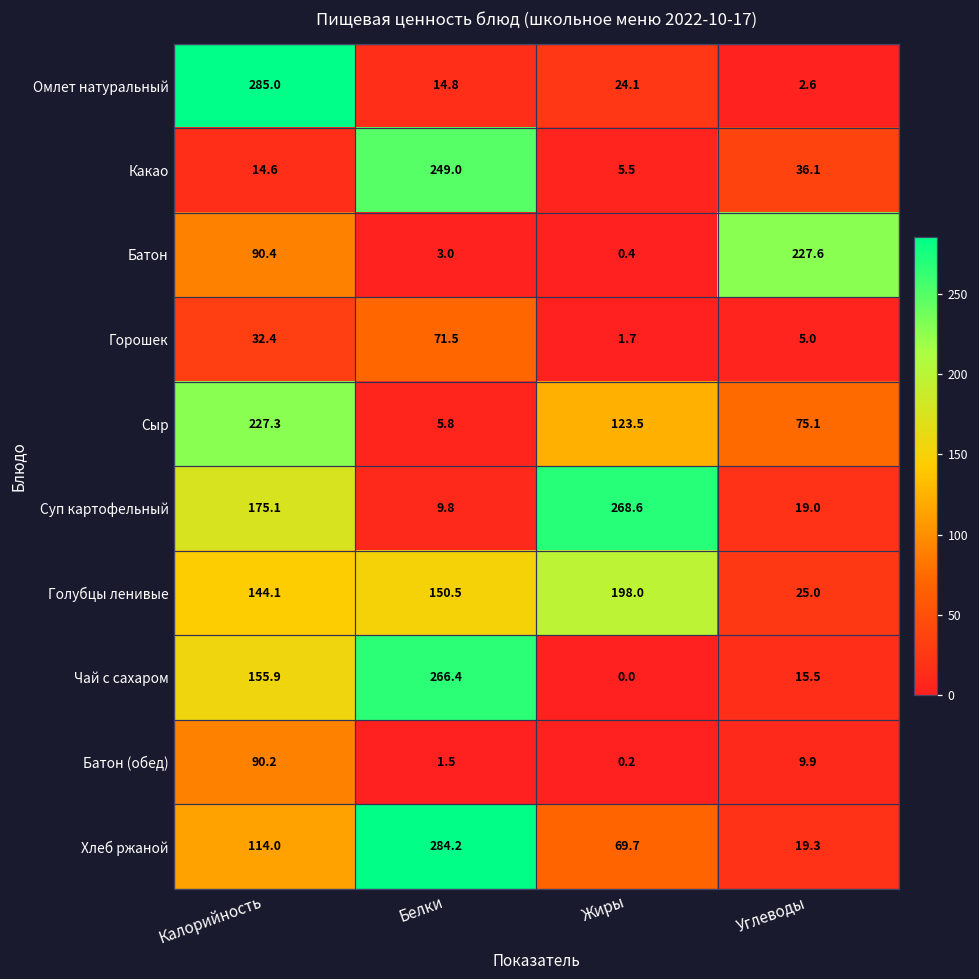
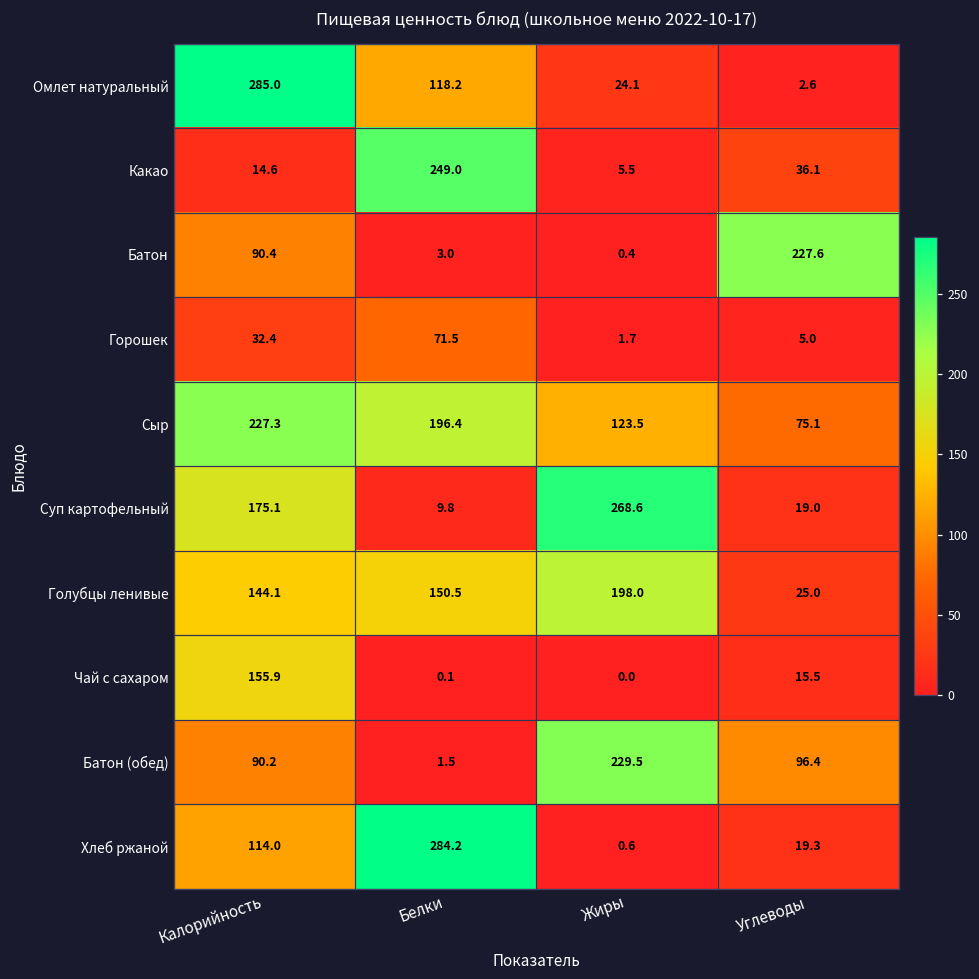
Омлет натуральный, Белки: 14.8 -> 118.2
Сыр, Белки: 5.8 -> 196.4
Чай с сахаром, Белки: 266.4 -> 0.1
Батон (обед), Жиры: 0.2 -> 229.5
Батон (обед), Углеводы: 9.9 -> 96.4
Хлеб ржаной, Жиры: 69.7 -> 0.6
